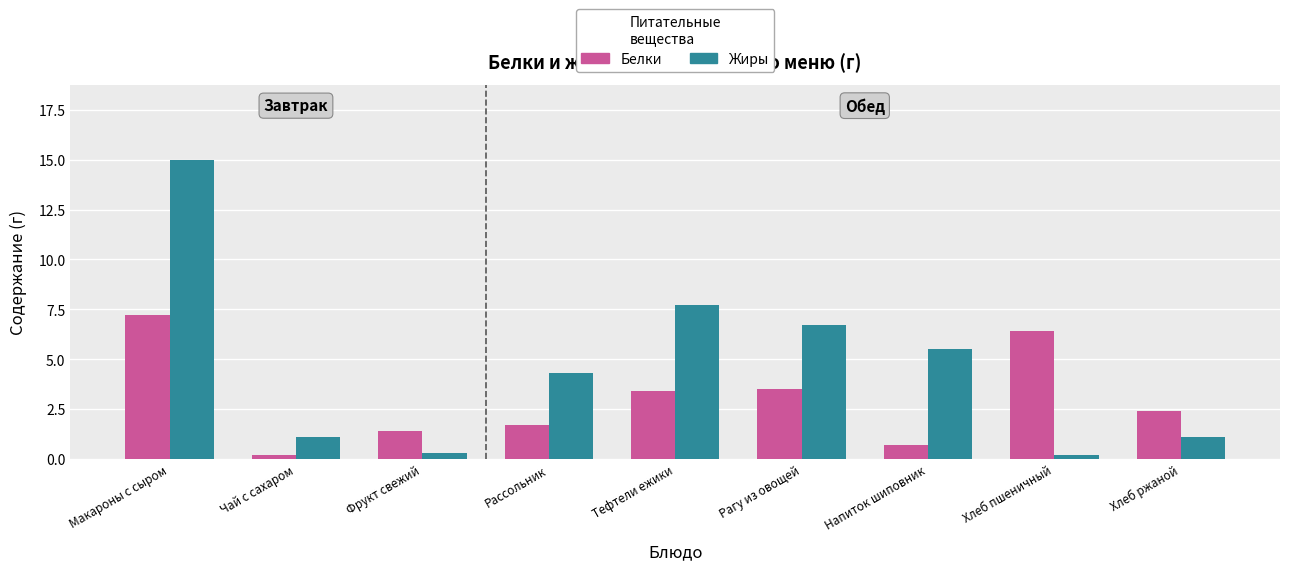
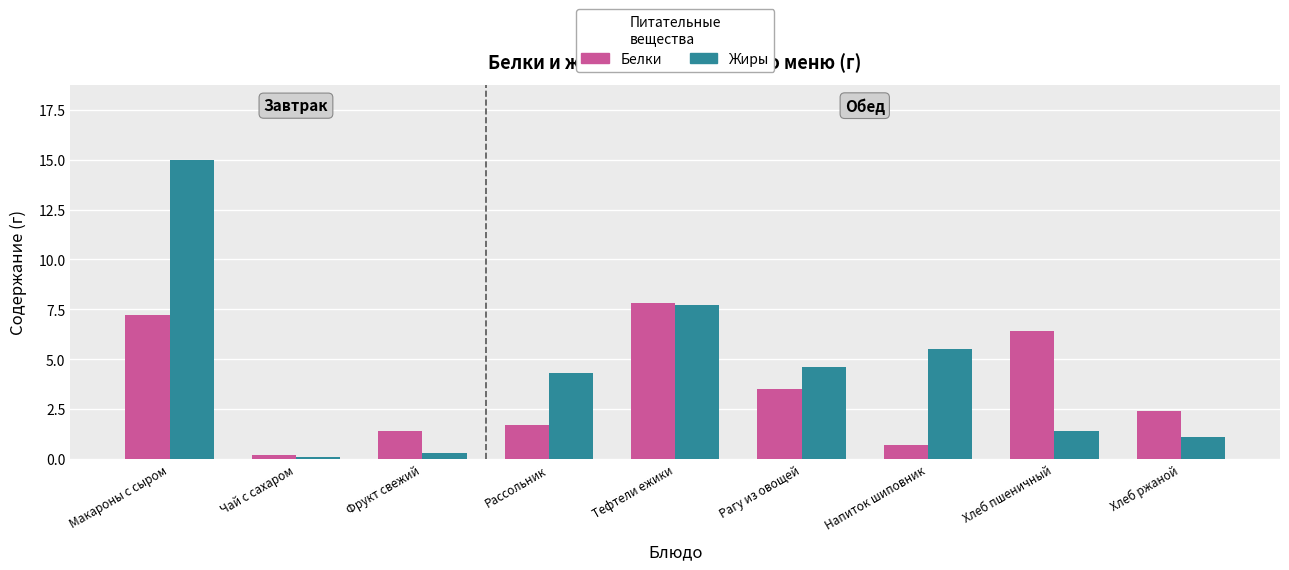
Жиры, Чай с сахаром: 1.1 -> 0.1
Белки, Тефтели ежики: 3.4 -> 7.8
Жиры, Рагу из овощей: 6.7 -> 4.6
Жиры, Хлеб пшеничный: 0.2 -> 1.4
